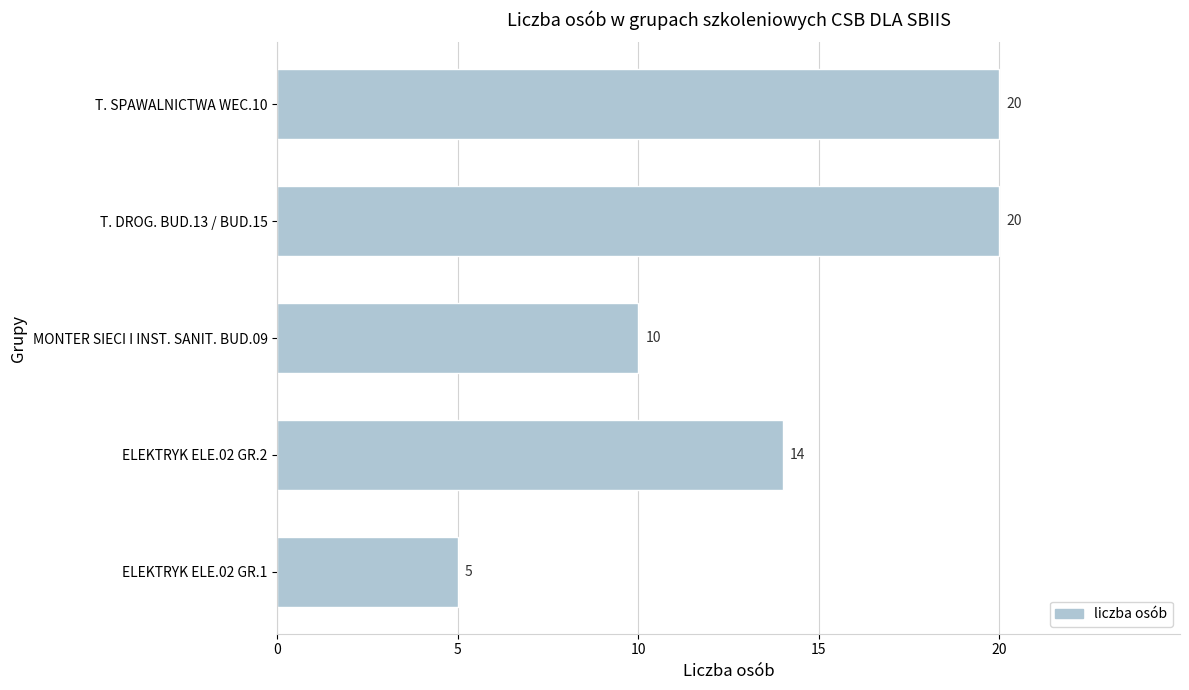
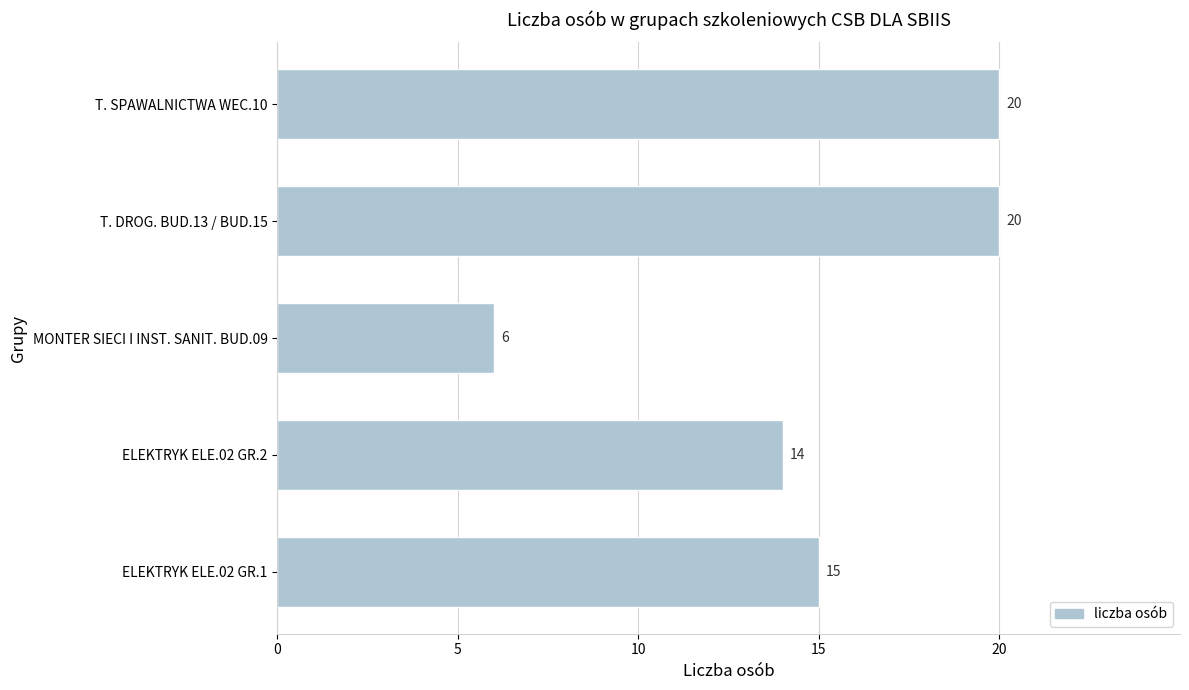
MONTER SIECI I INST. SANIT. BUD.09: 10 -> 6
ELEKTRYK ELE.02 GR.1: 5 -> 15
